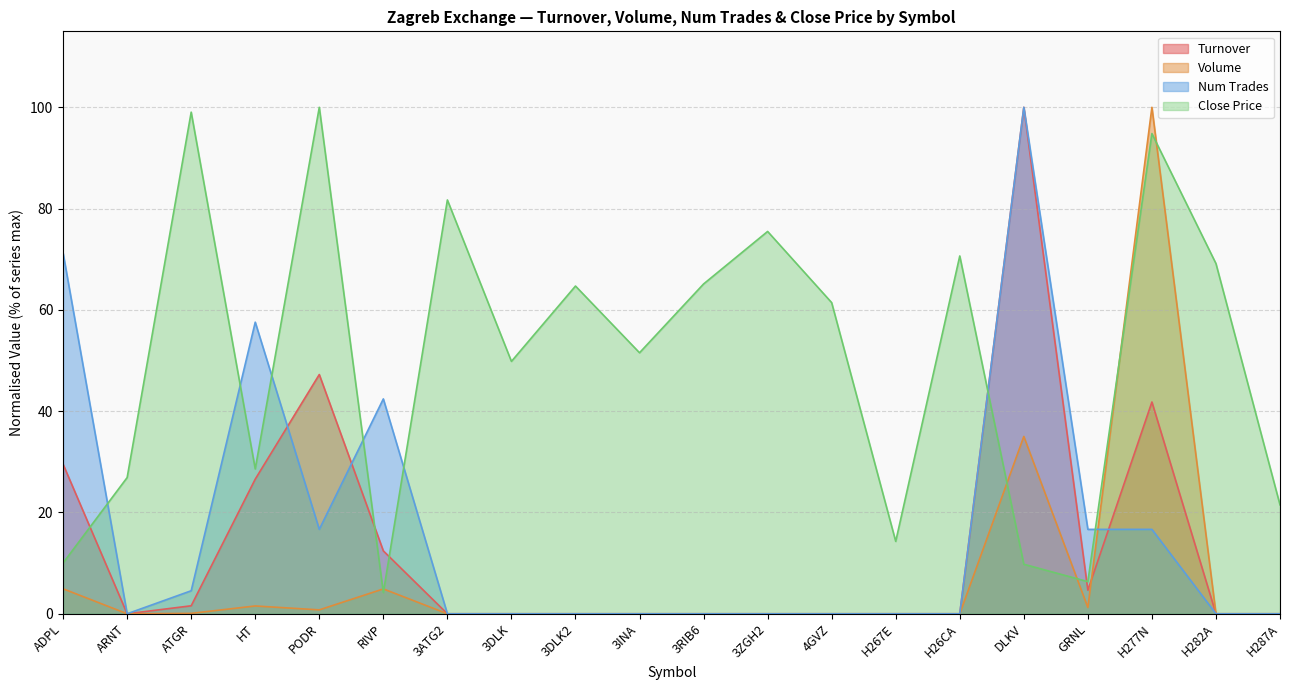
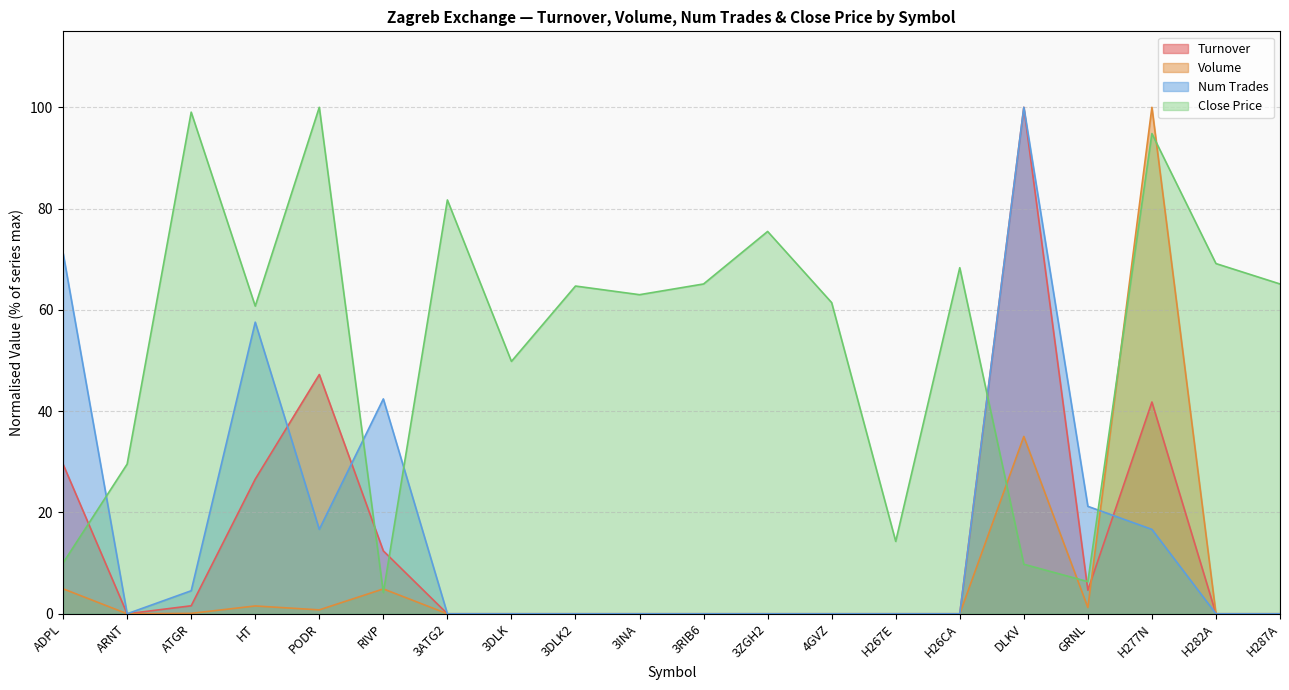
Close Price, ARNT: 27 -> 30
Close Price, HT: 29 -> 61
Close Price, 3INA: 52 -> 63
Close Price, H26CA: 71 -> 68
Num Trades, GRNL: 17 -> 21
Close Price, H287A: 22 -> 65
